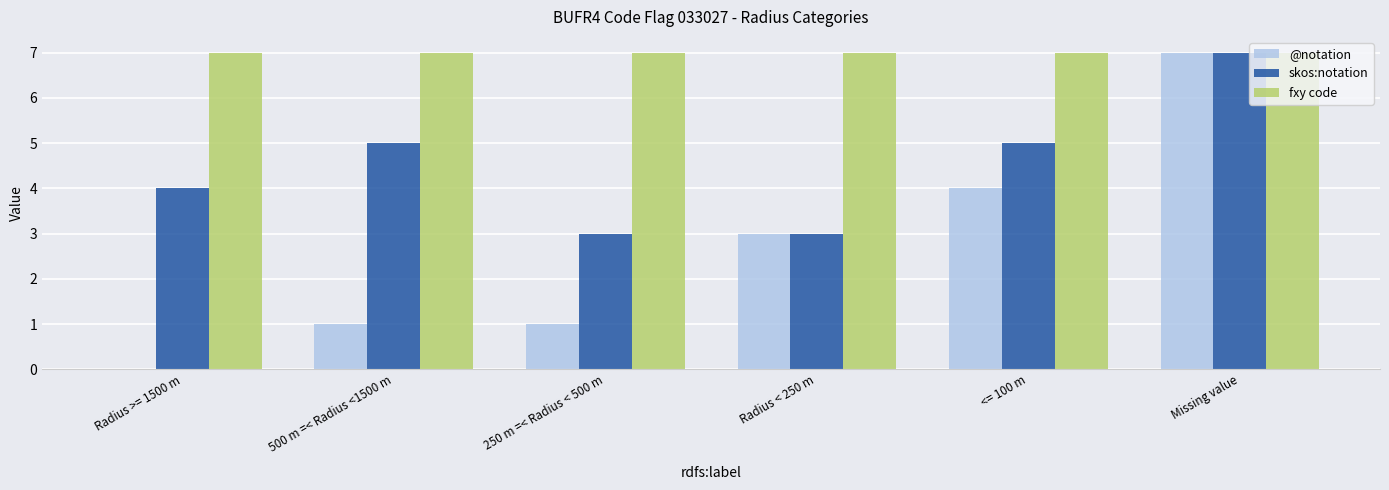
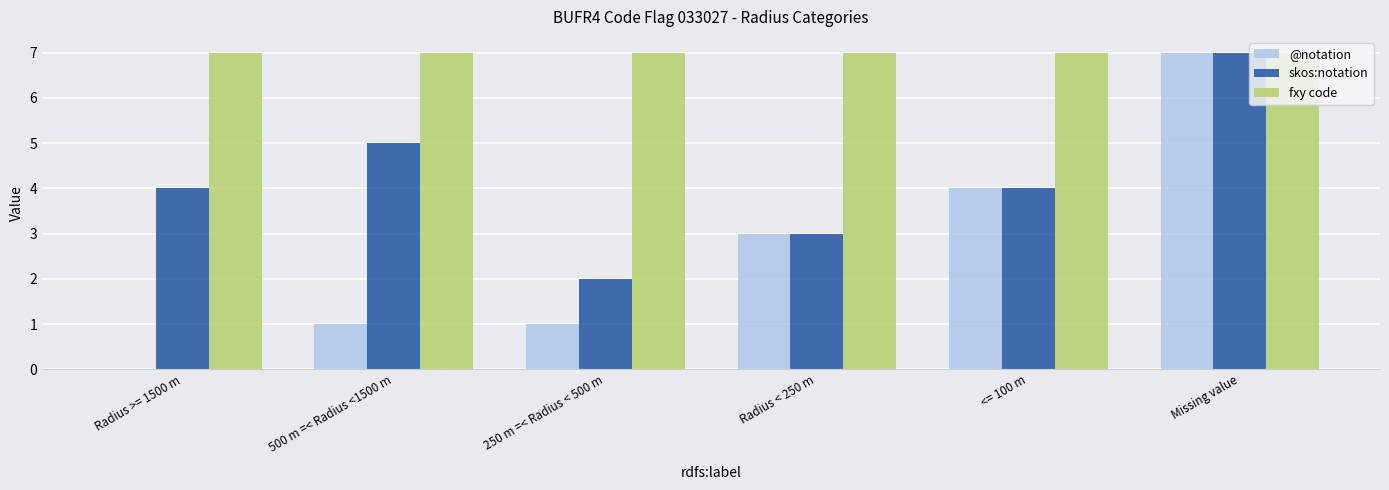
skos:notation, 250 m =< Radius < 500 m: 3 -> 2
skos:notation, <= 100 m: 5 -> 4
